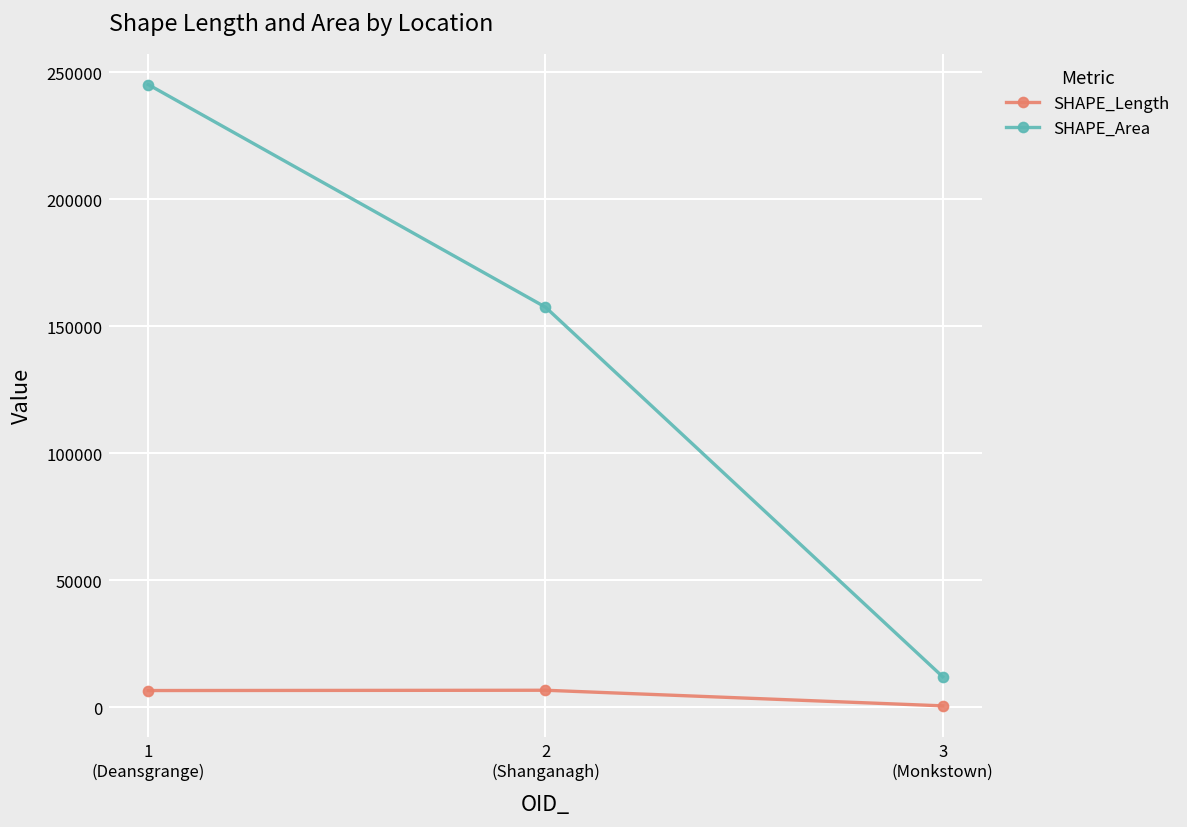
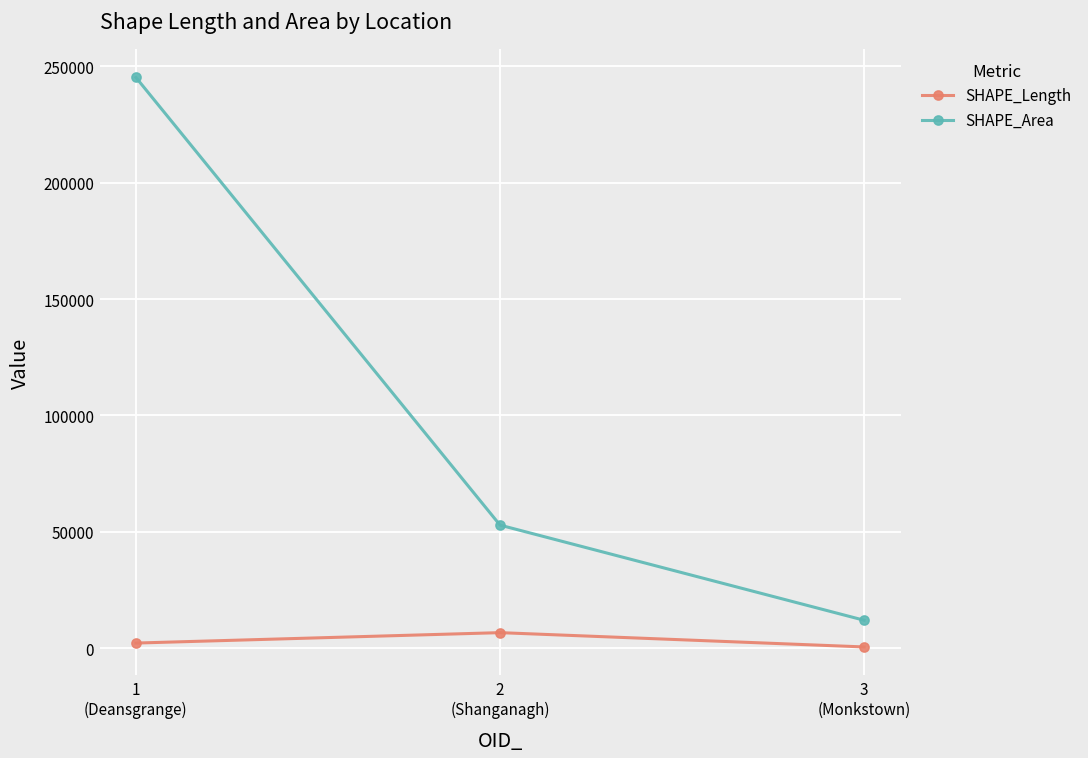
SHAPE_Length, 1 (Deansgrange): 7000 -> 2000
SHAPE_Area, 2 (Shanganagh): 158000 -> 53000
